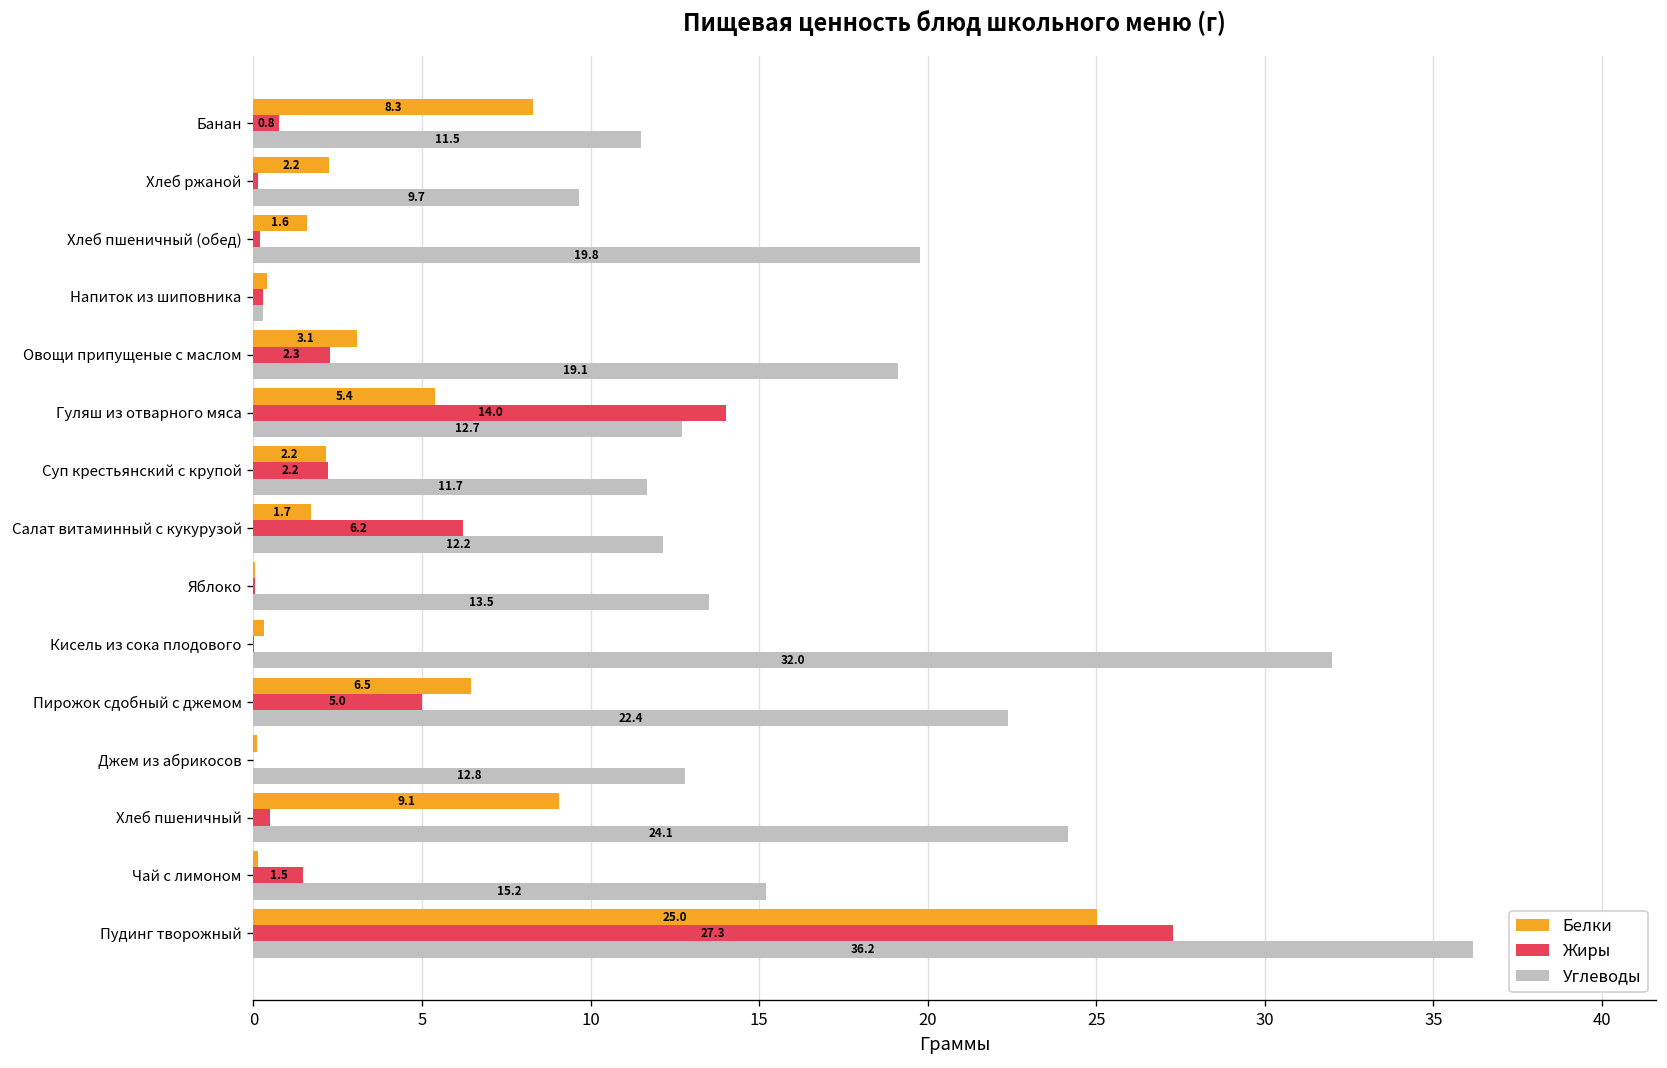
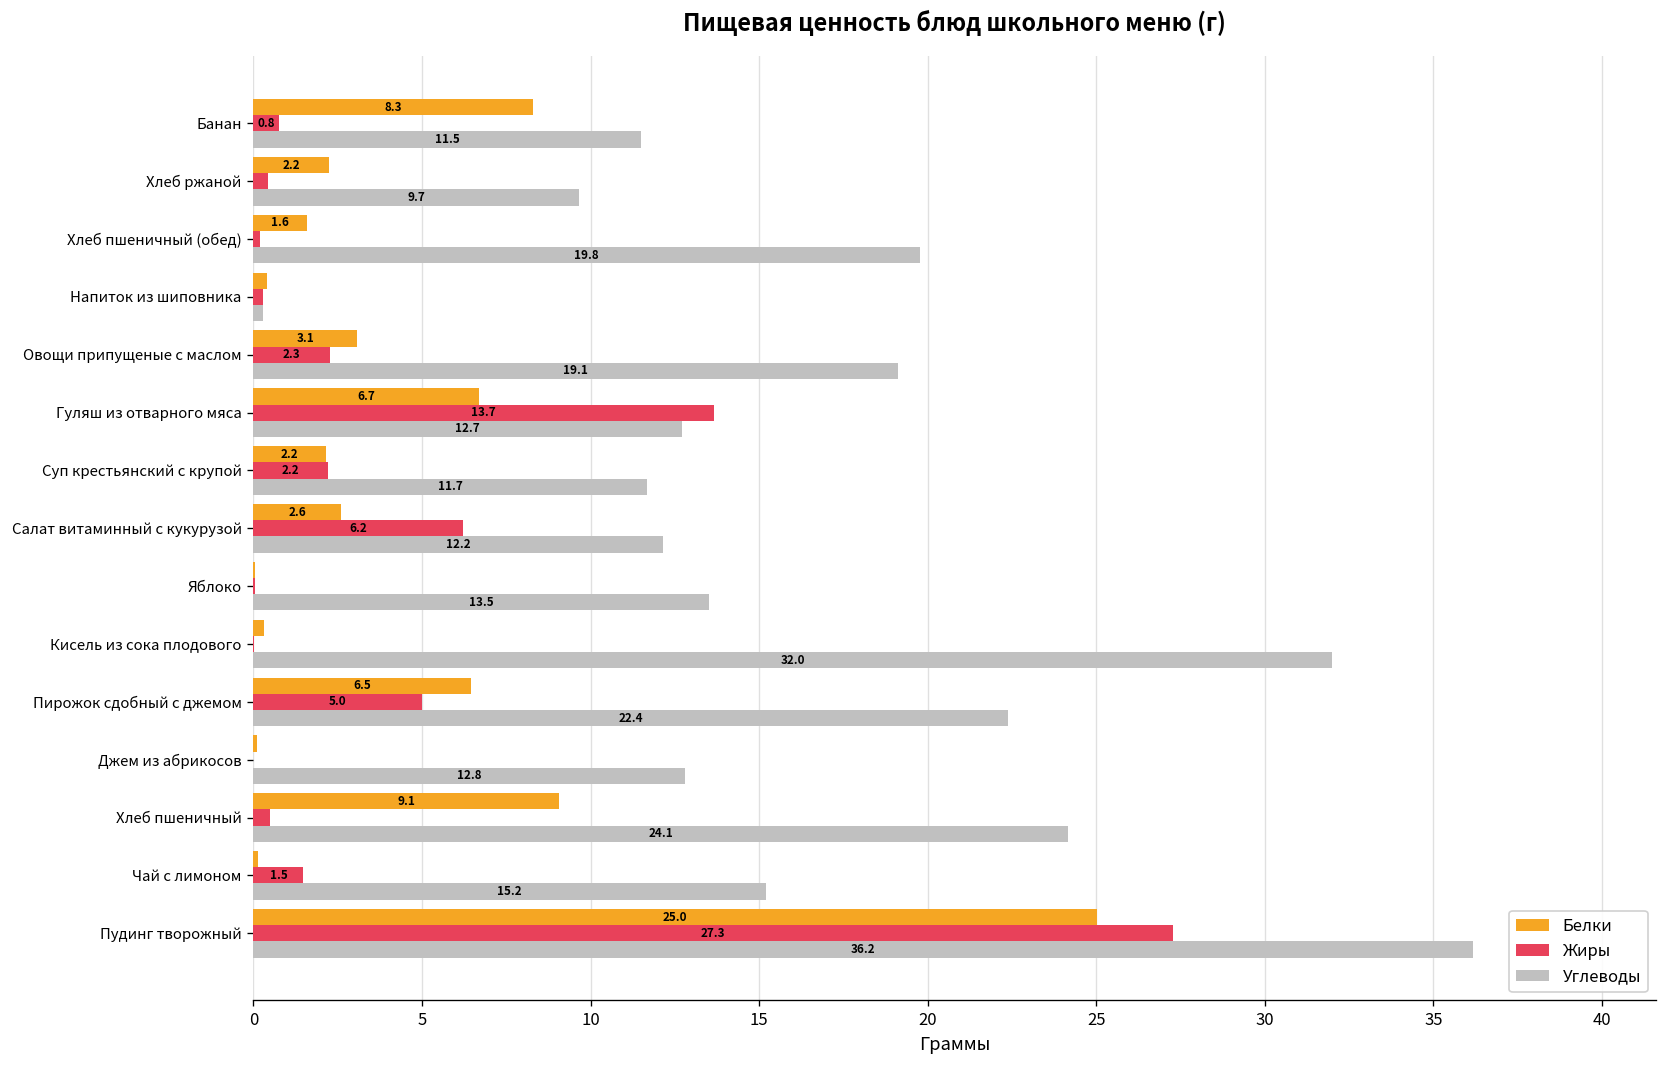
Жиры, Хлеб ржаной: 0.1 -> 0.4
Белки, Гуляш из отварного мяса: 5.4 -> 6.7
Жиры, Гуляш из отварного мяса: 14.0 -> 13.7
Белки, Салат витаминный с кукурузой: 1.7 -> 2.6
